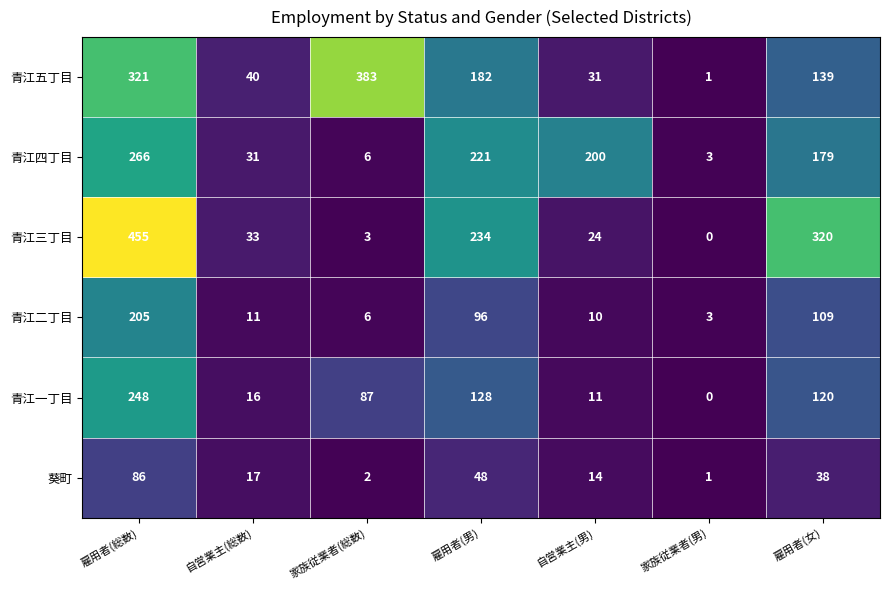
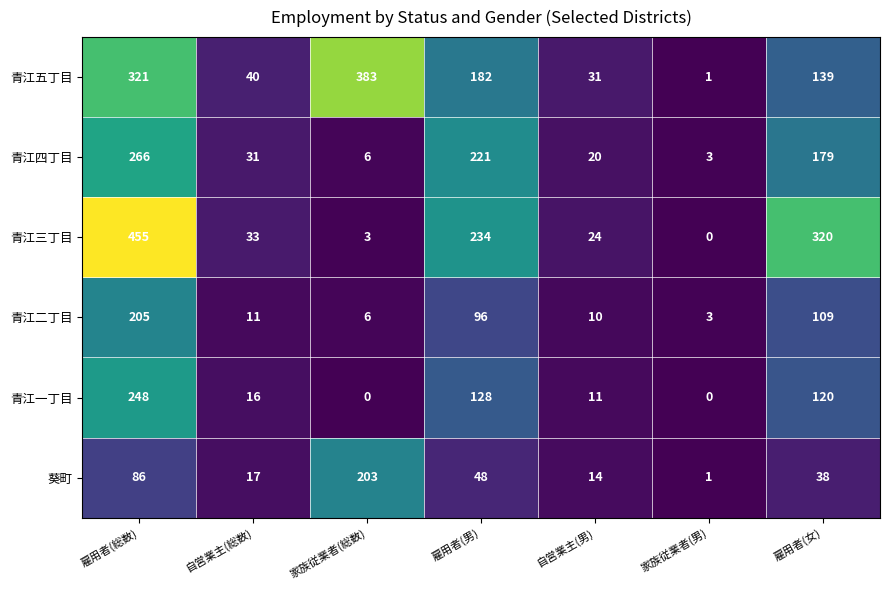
青江四丁目, 自営業主(男): 200 -> 20
青江一丁目, 家族従業者(総数): 87 -> 0
葵町, 家族従業者(総数): 2 -> 203
